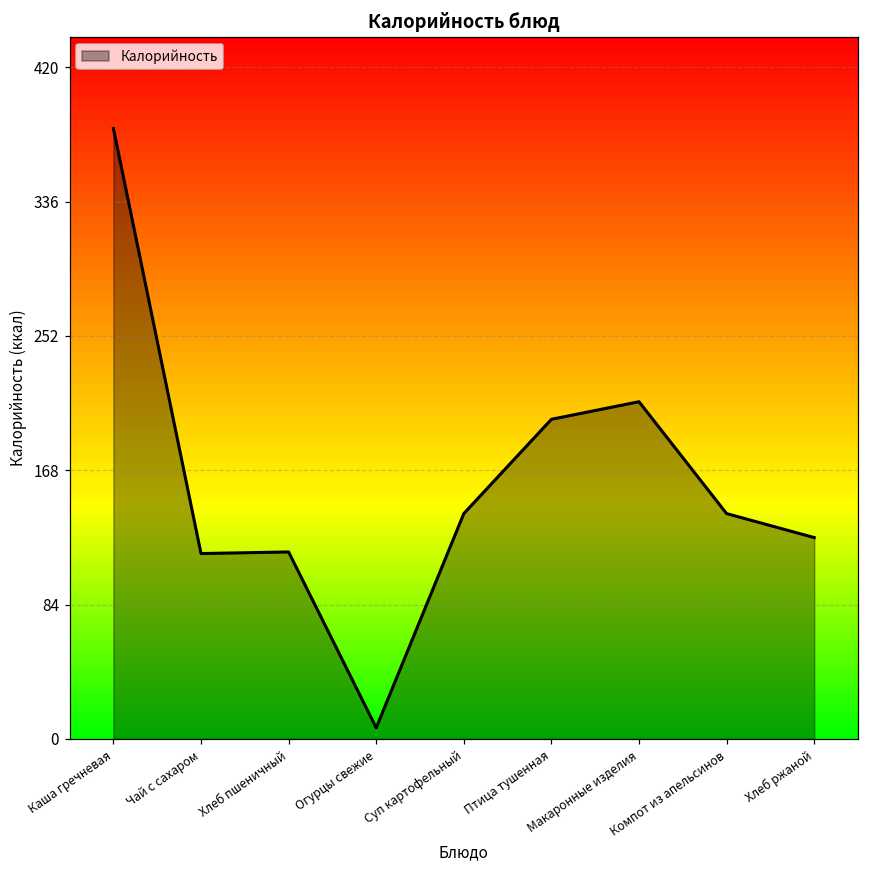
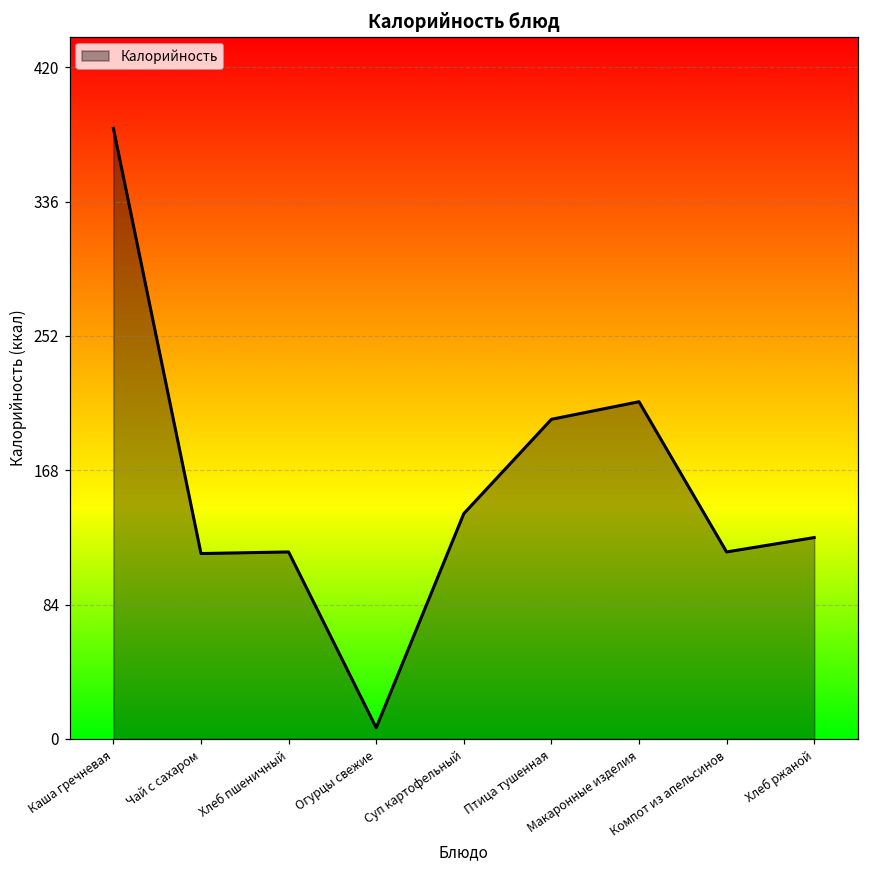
Компот из апельсинов: 141 -> 117
